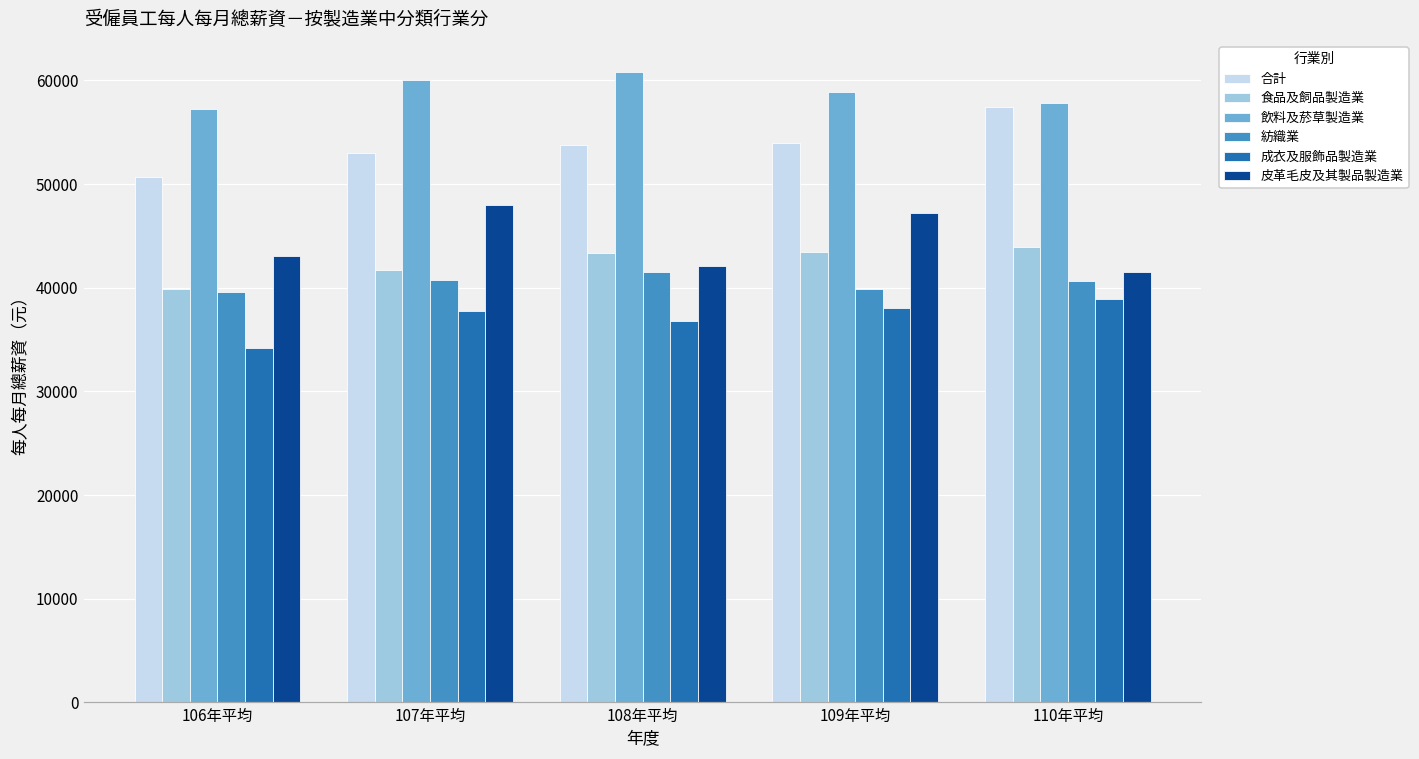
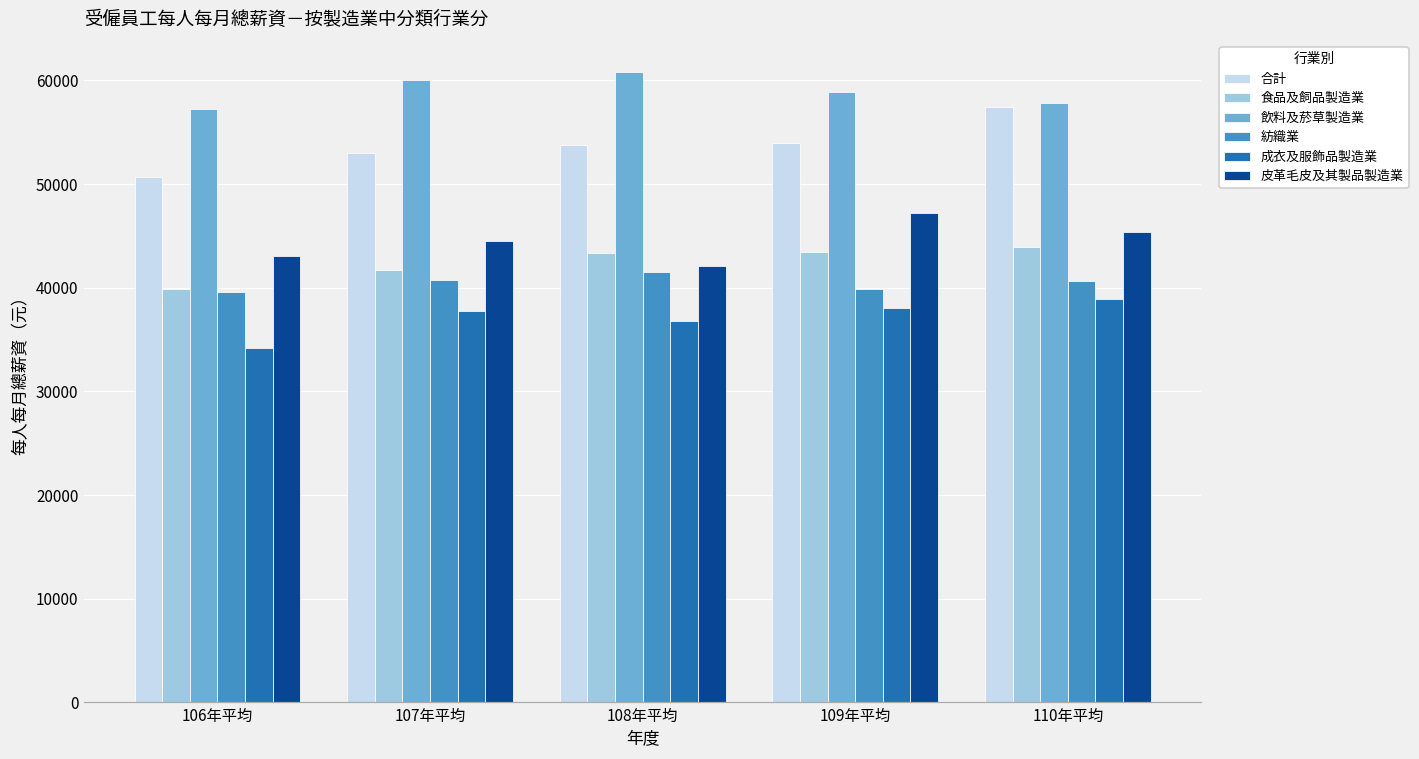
皮革毛皮及其製品製造業, 107年平均: 48000 -> 45000
皮革毛皮及其製品製造業, 110年平均: 42000 -> 45000
